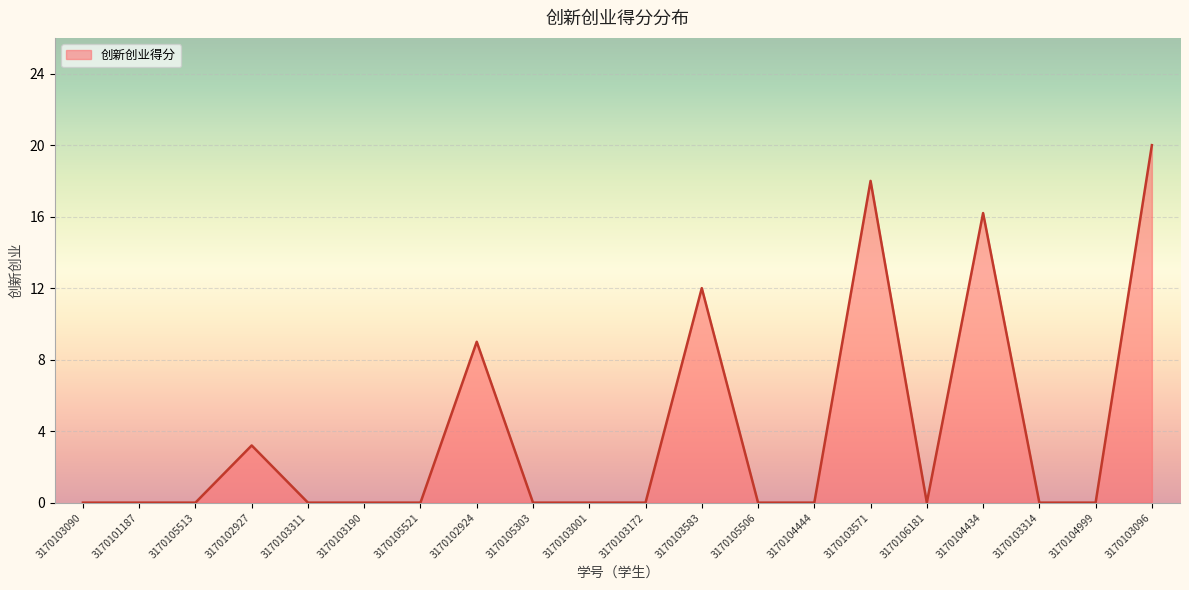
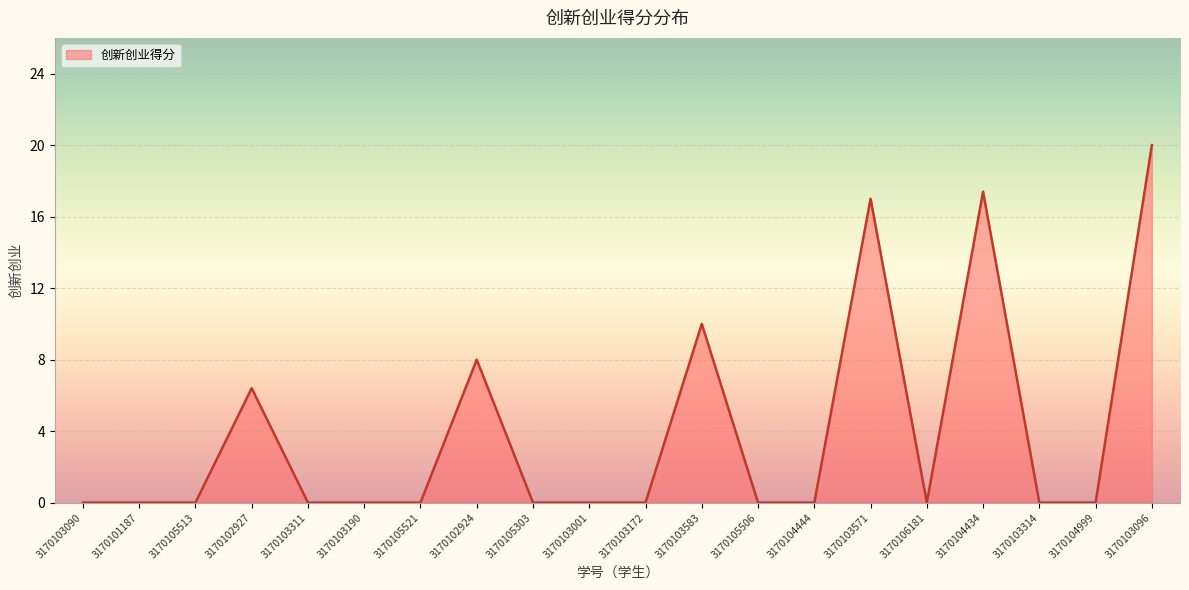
3170102927: 3.2 -> 6.4
3170102924: 9 -> 8
3170103583: 12 -> 10
3170103571: 18 -> 17
3170104434: 16.2 -> 17.4
